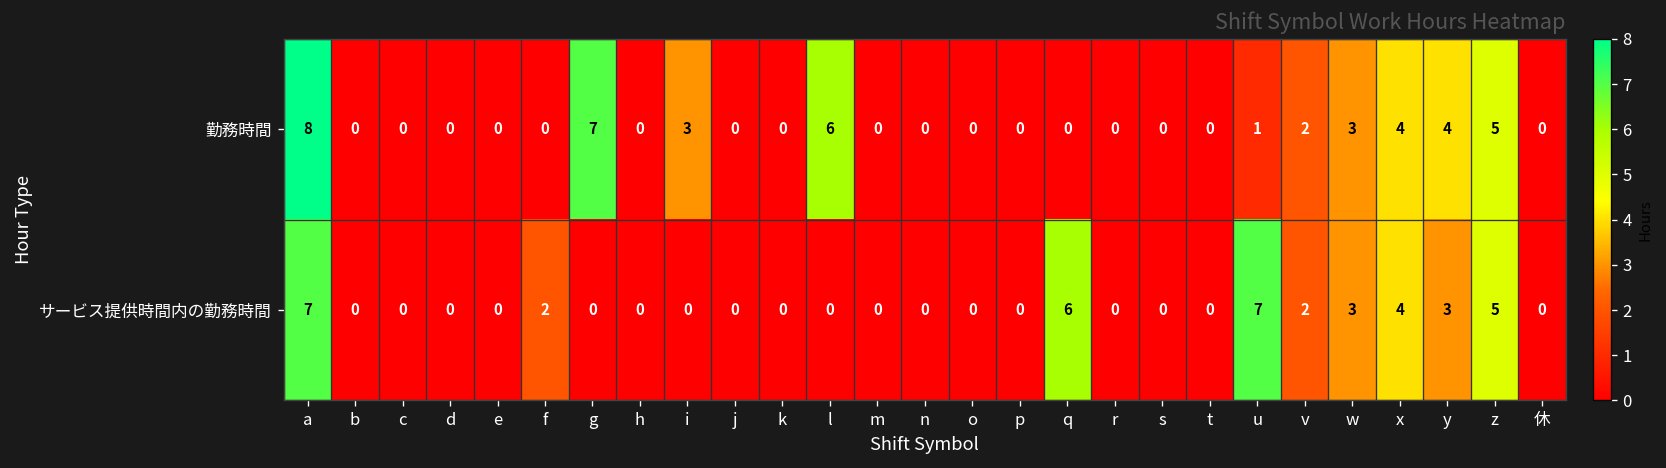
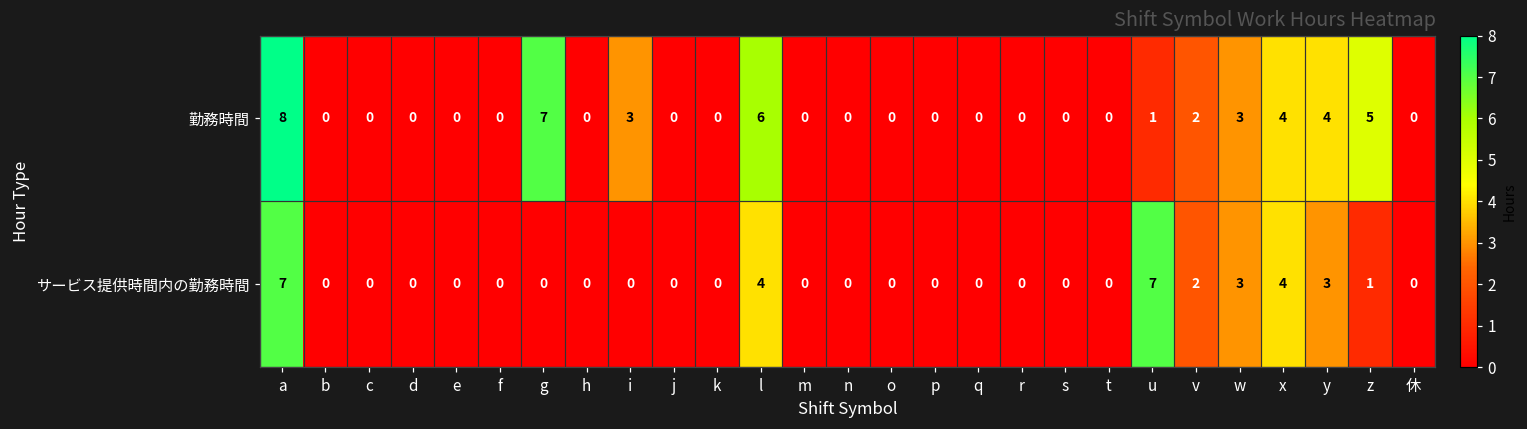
サービス提供時間内の勤務時間, f: 2 -> 0
サービス提供時間内の勤務時間, l: 0 -> 4
サービス提供時間内の勤務時間, q: 6 -> 0
サービス提供時間内の勤務時間, z: 5 -> 1
